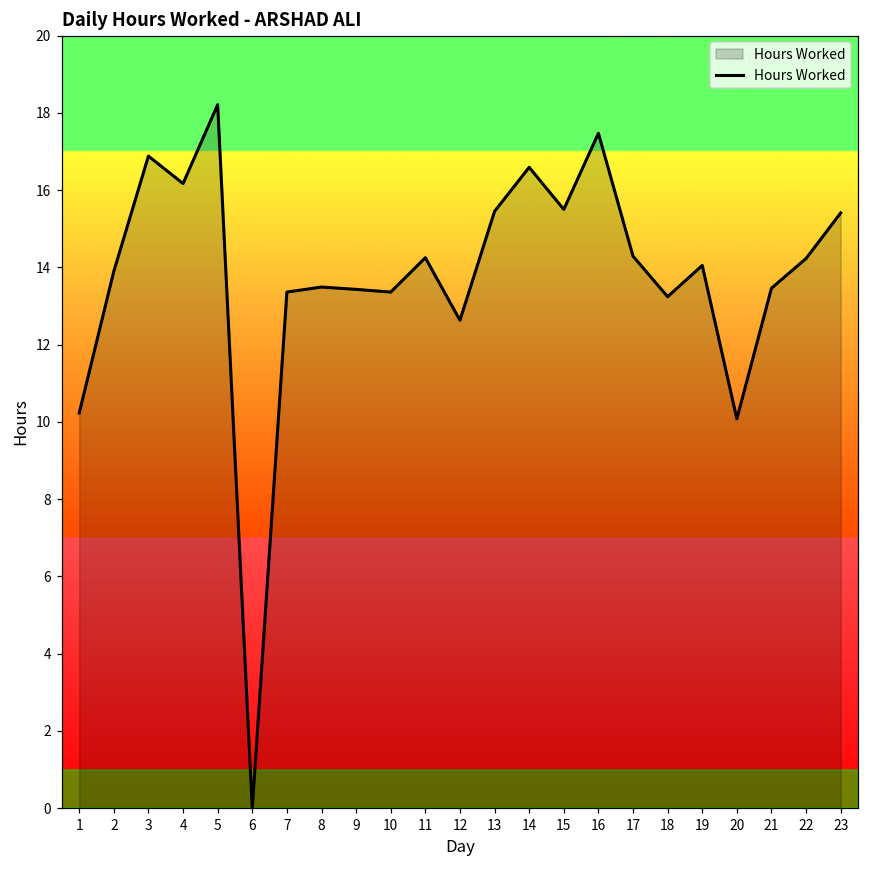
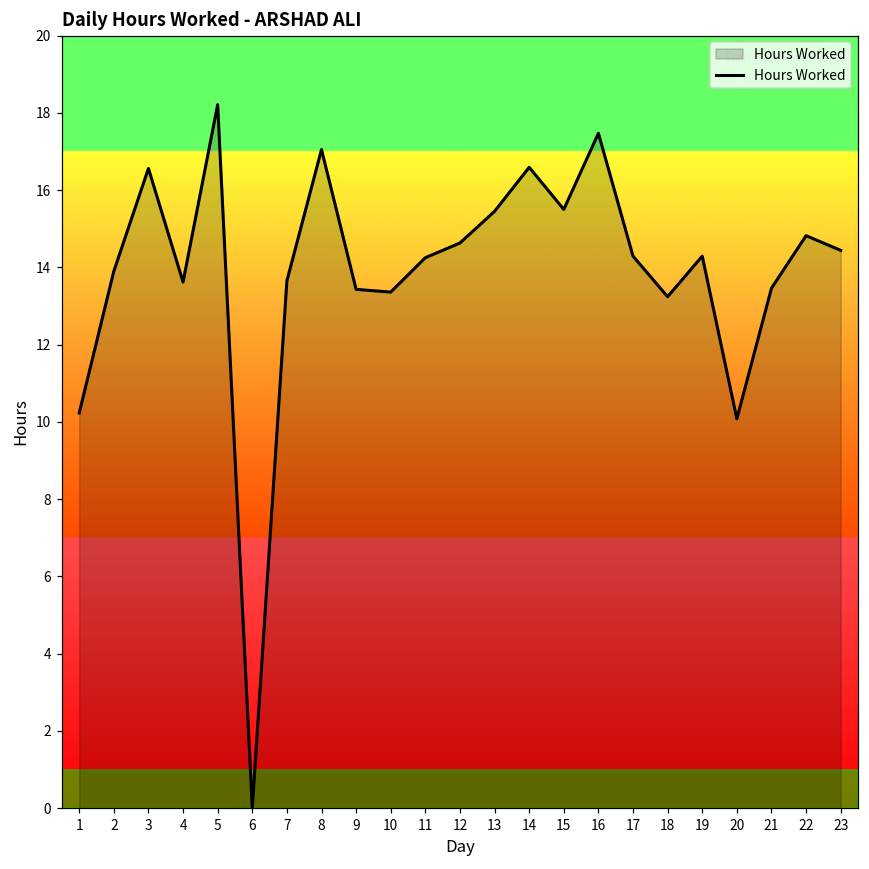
3: 16.9 -> 16.6
4: 16.2 -> 13.6
7: 13.4 -> 13.7
8: 13.5 -> 17.1
12: 12.6 -> 14.6
19: 14.1 -> 14.3
22: 14.2 -> 14.8
23: 15.4 -> 14.4
